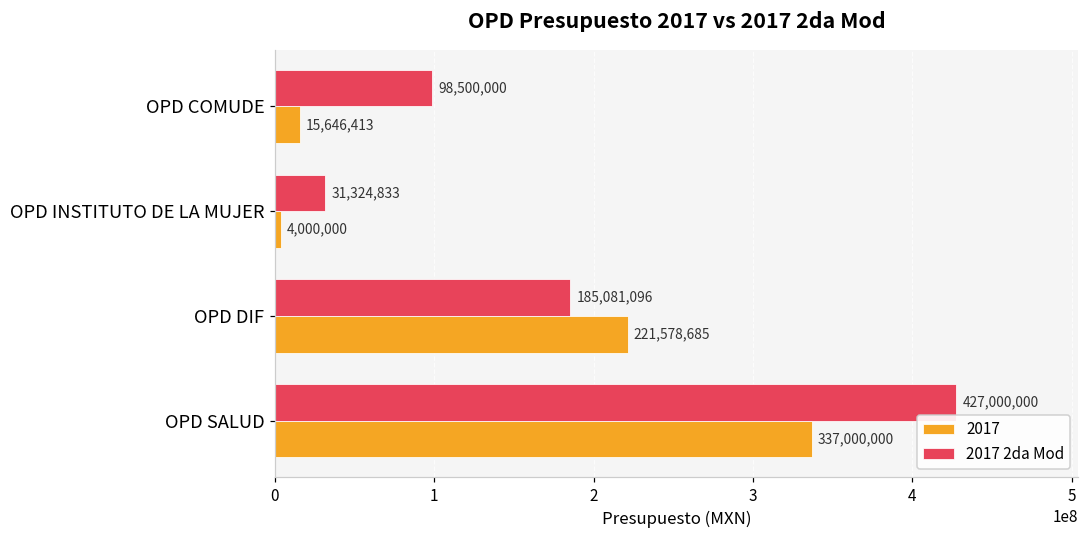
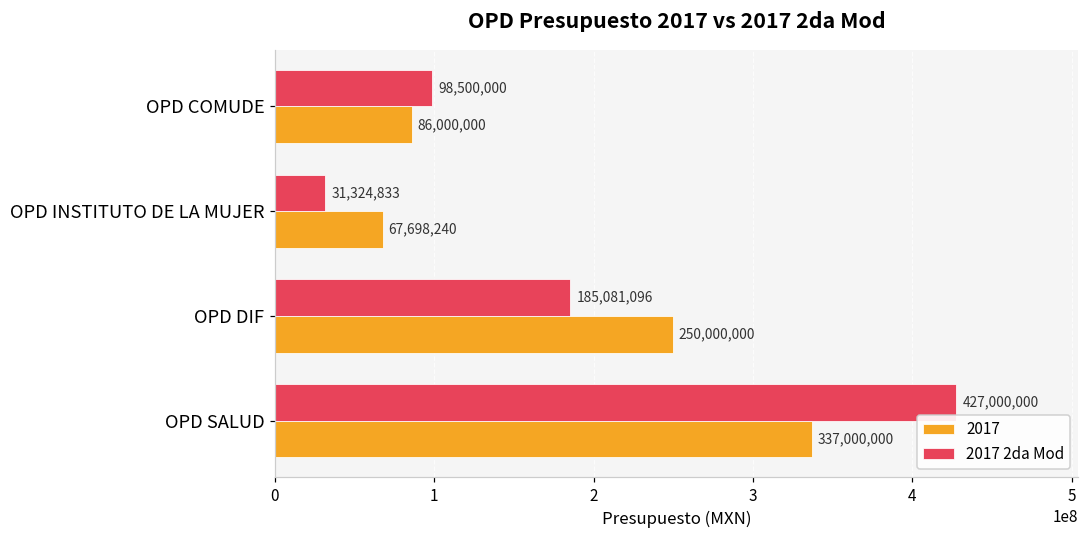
2017, OPD COMUDE: 15,646,413 -> 86,000,000
2017, OPD INSTITUTO DE LA MUJER: 4,000,000 -> 67,698,240
2017, OPD DIF: 221,578,685 -> 250,000,000
